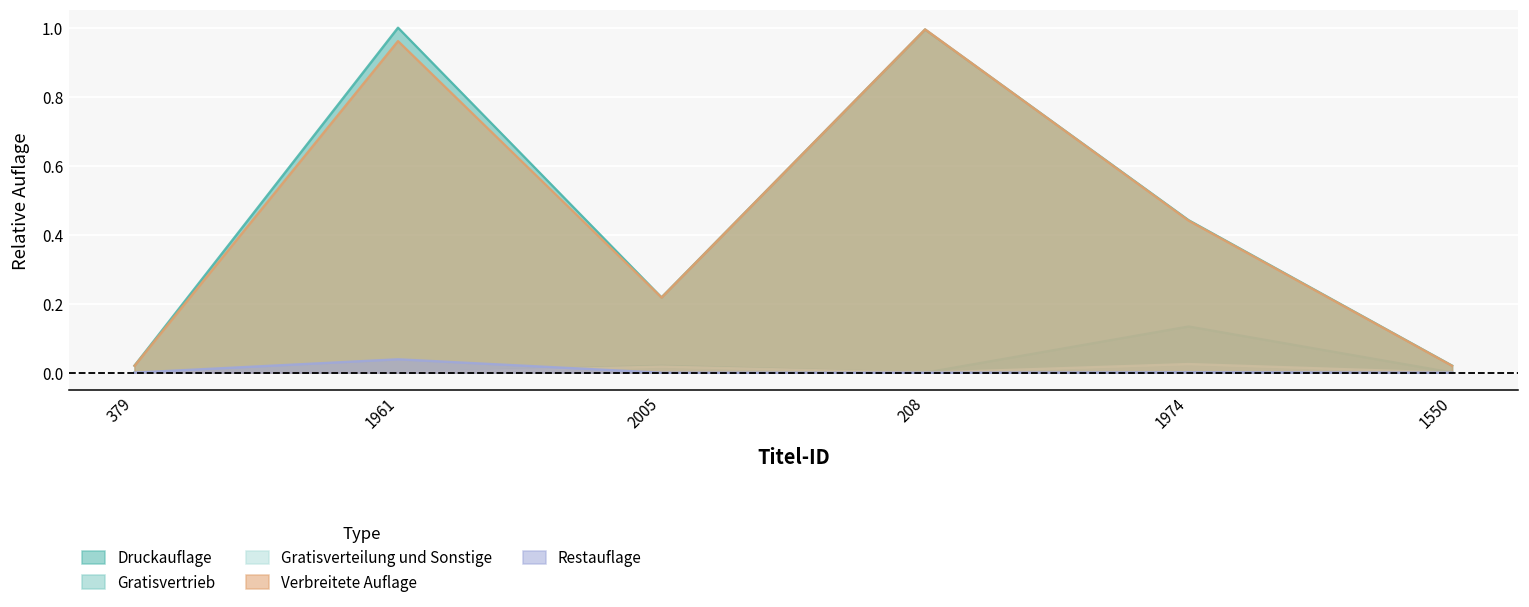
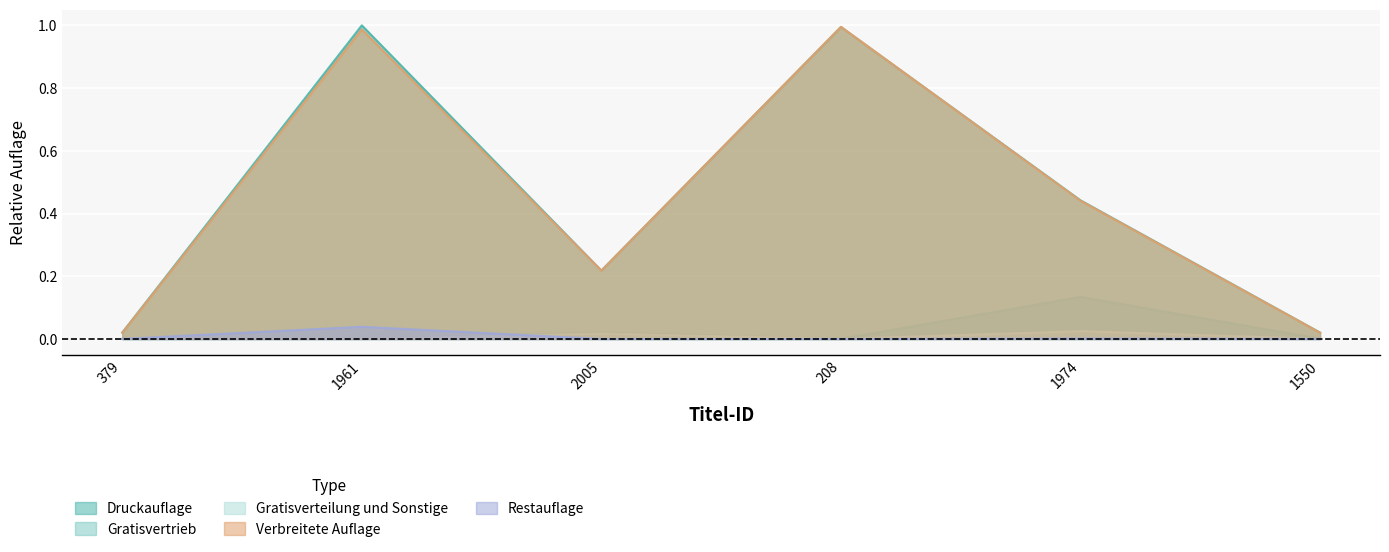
Verbreitete Auflage, 1961: 0.96 -> 0.99
